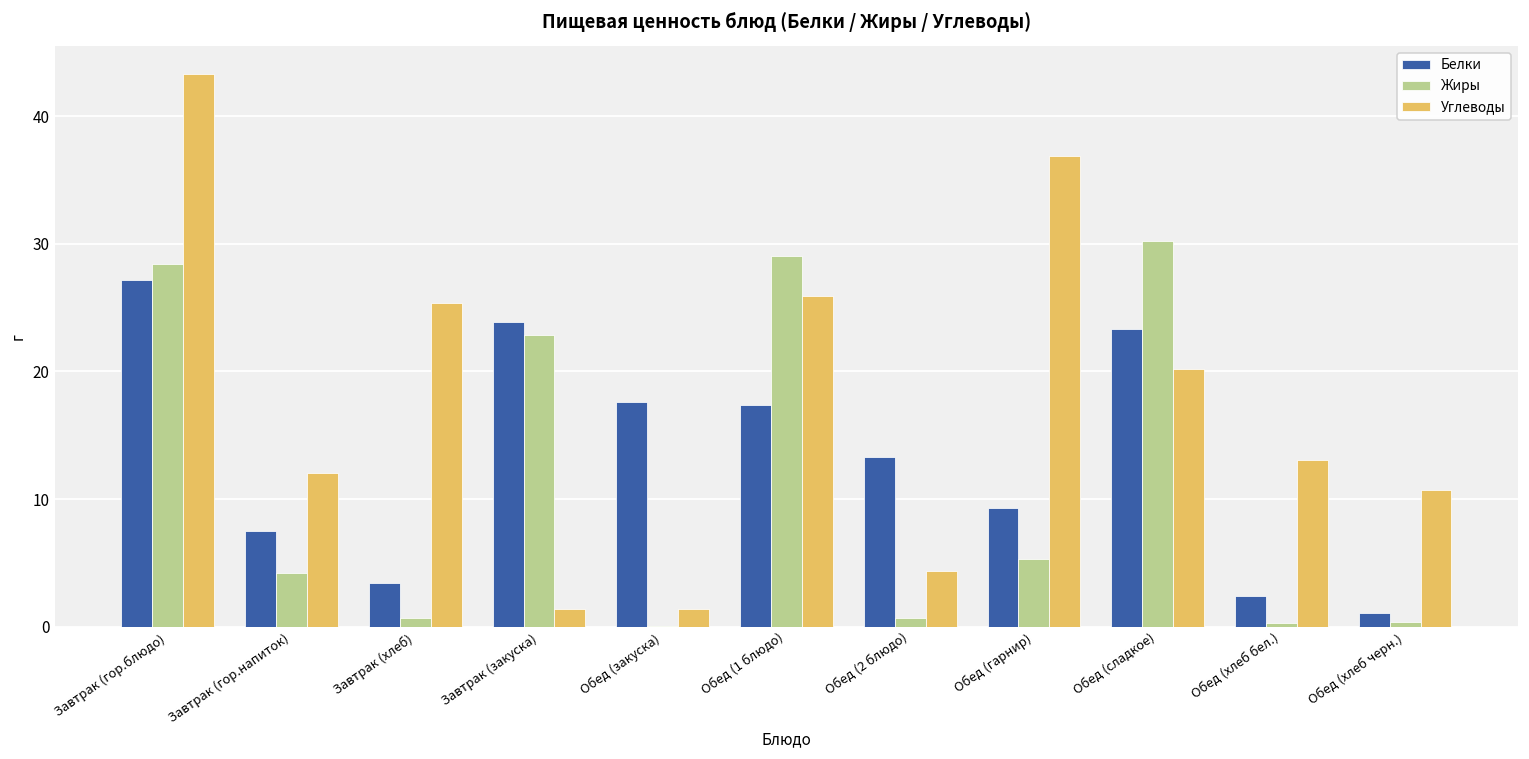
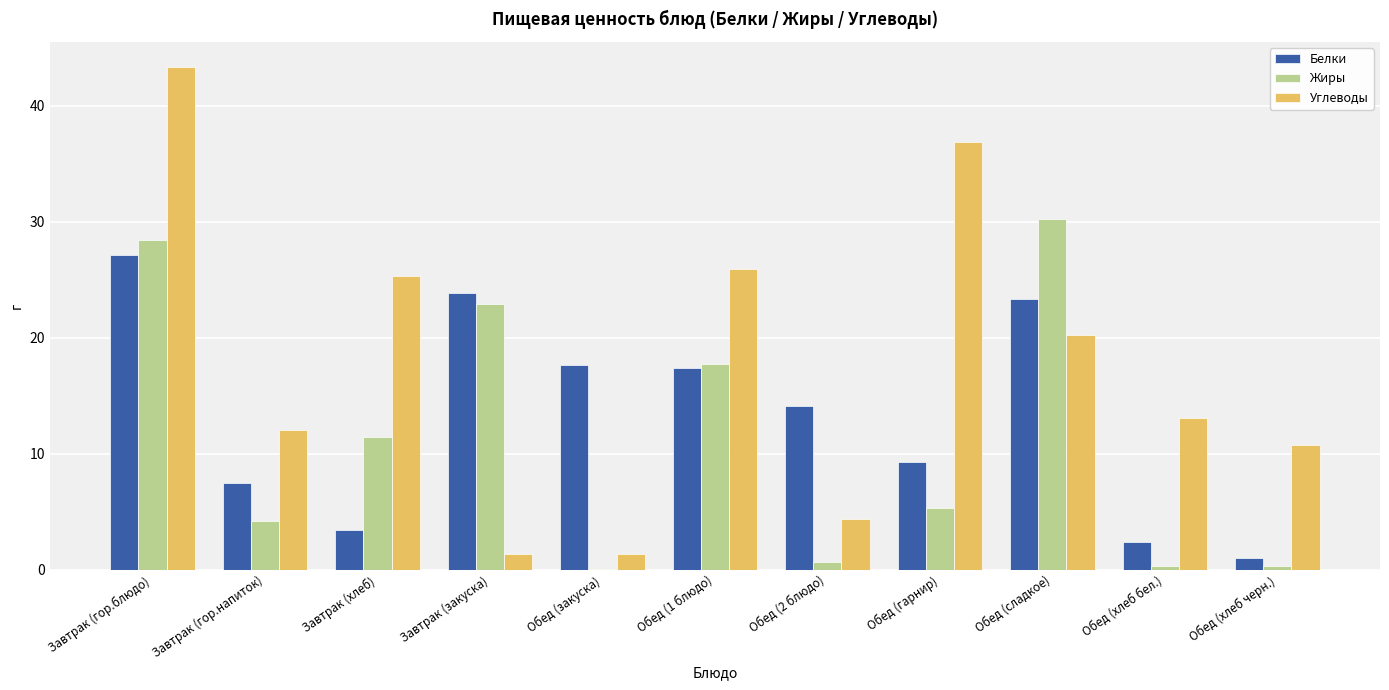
Жиры, Завтрак (хлеб): 0.7 -> 11.4
Жиры, Обед (1 блюдо): 29.0 -> 17.8
Белки, Обед (2 блюдо): 13.3 -> 14.1
